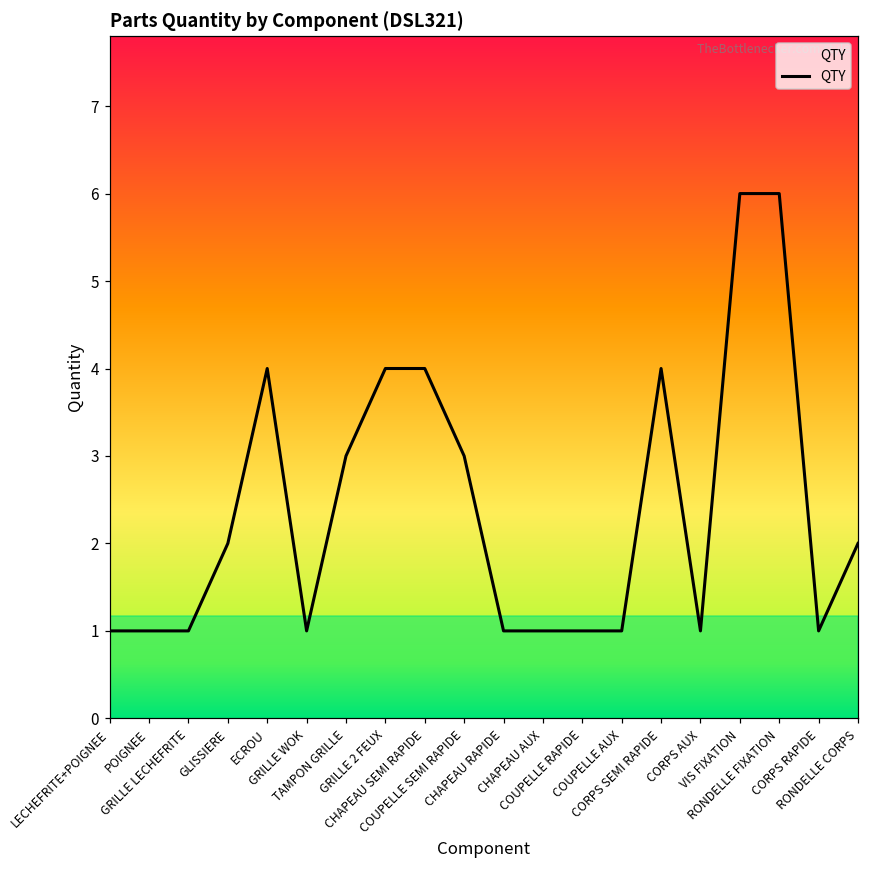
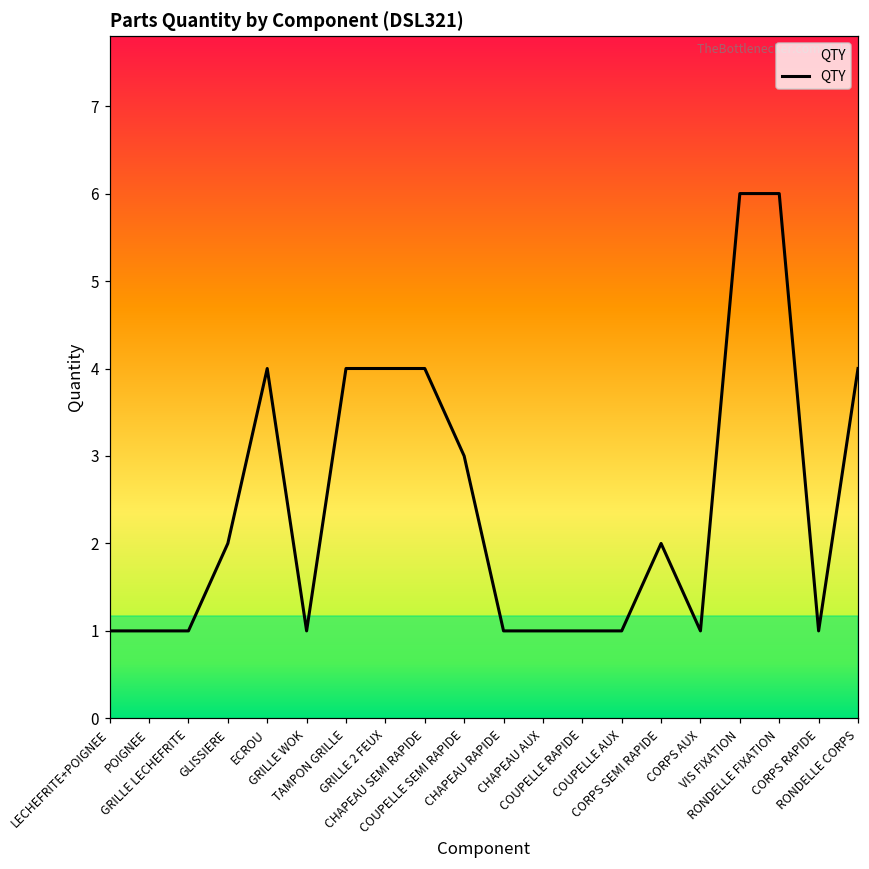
TAMPON GRILLE: 3 -> 4
CORPS SEMI RAPIDE: 4 -> 2
RONDELLE CORPS: 2 -> 4
